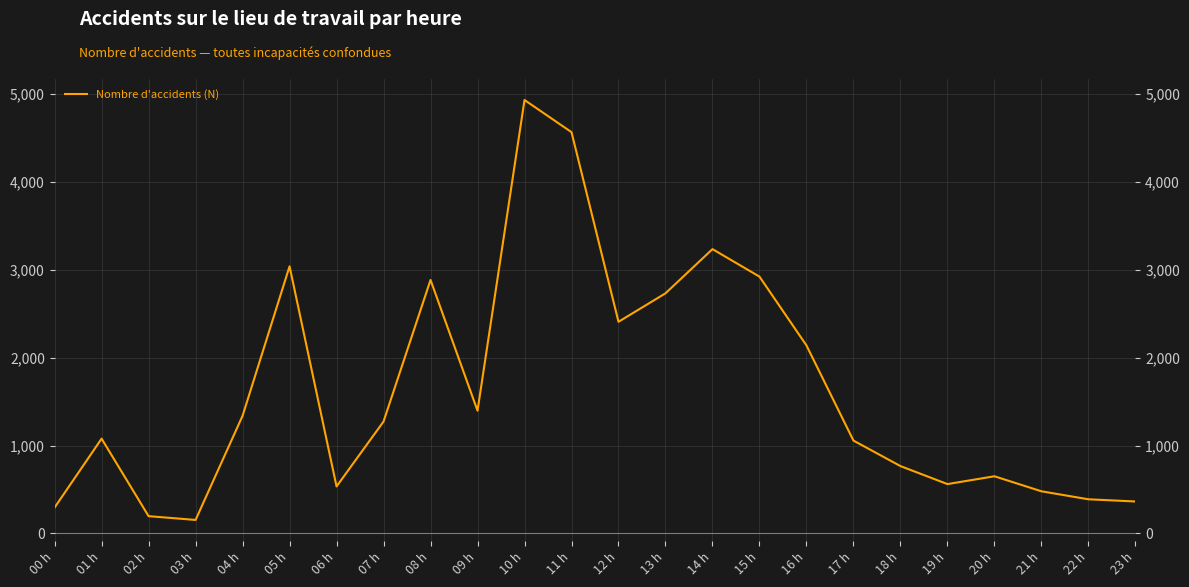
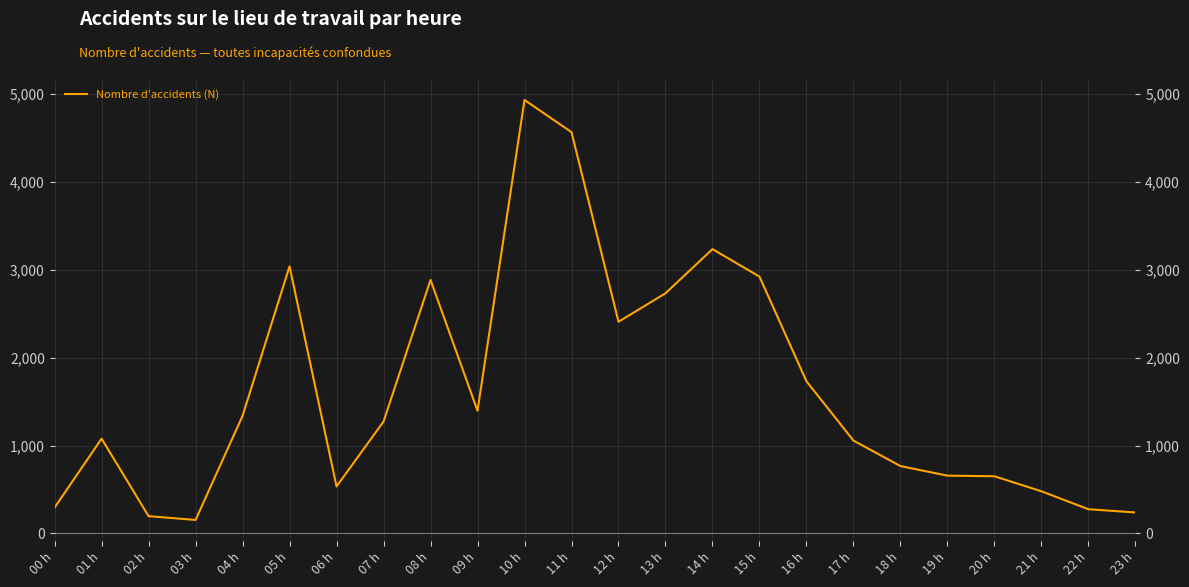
16 h: 2,100 -> 1,700
19 h: 600 -> 700
22 h: 400 -> 300
23 h: 400 -> 200
